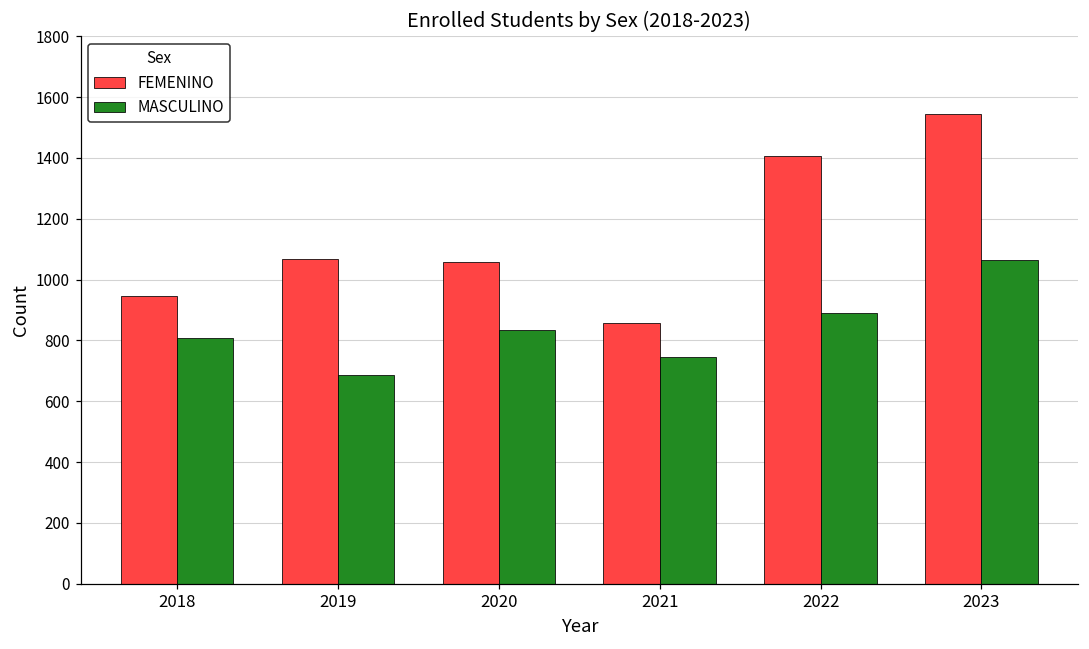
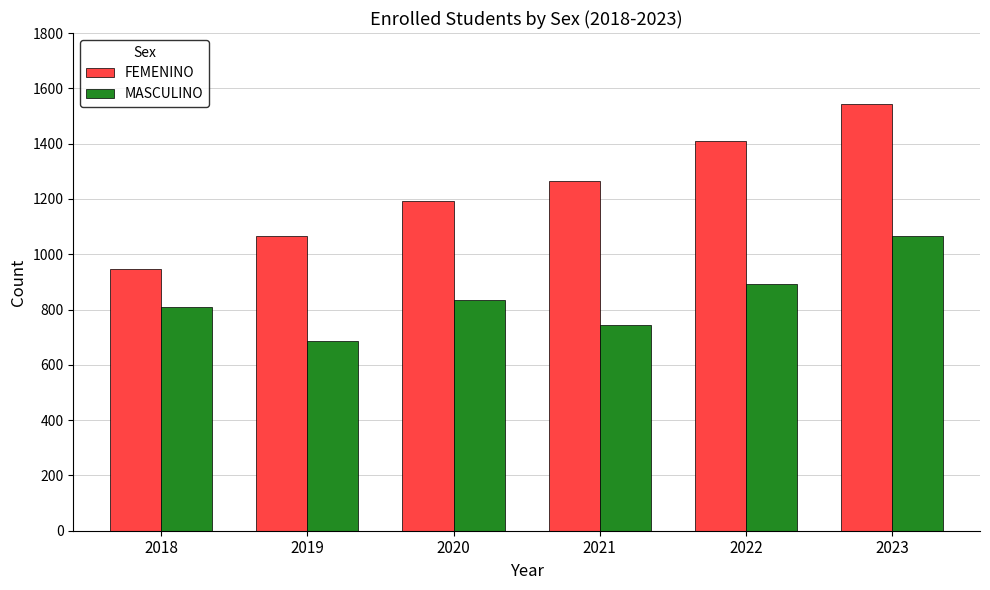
FEMENINO, 2020: 1060 -> 1190
FEMENINO, 2021: 860 -> 1270
